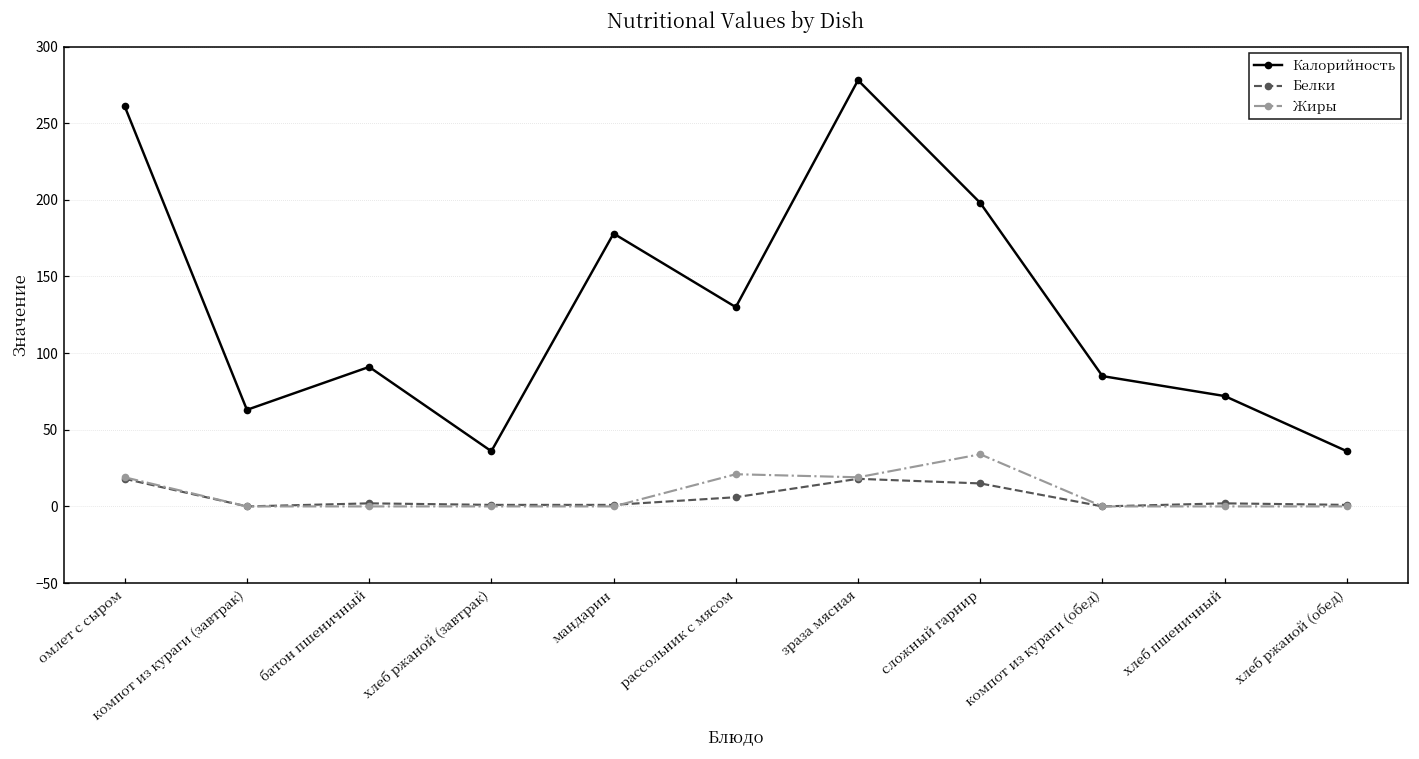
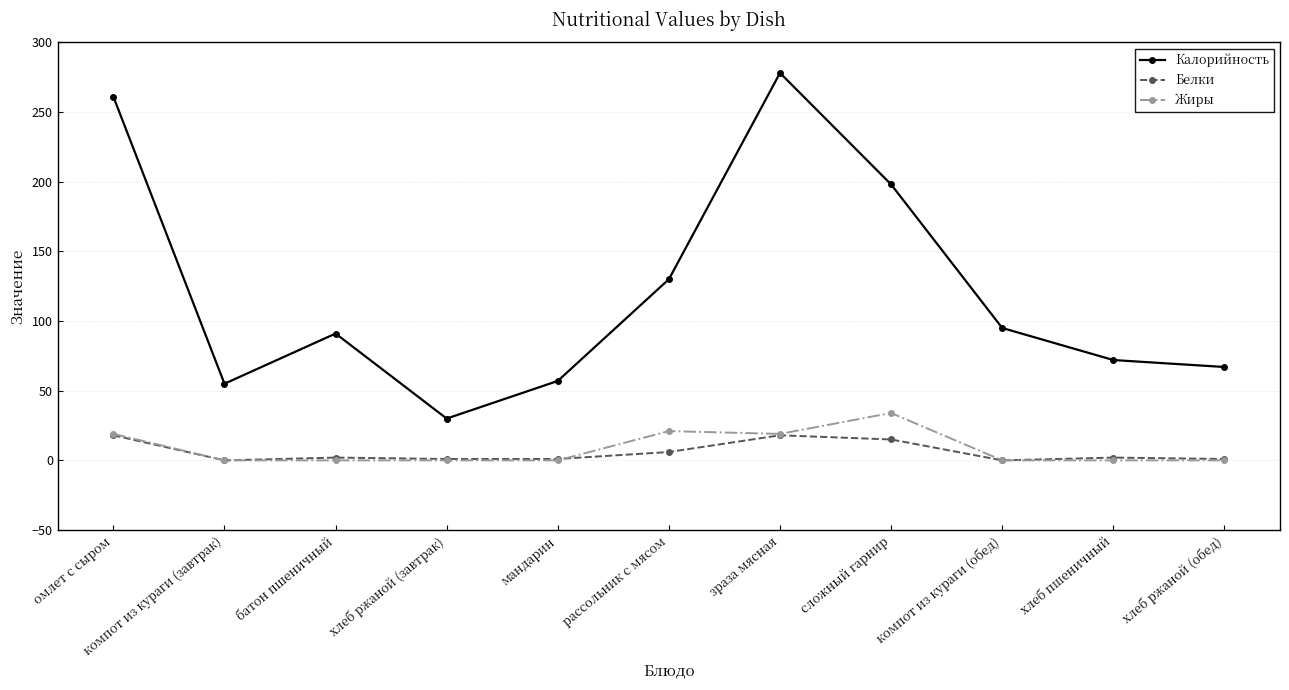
Калорийность, компот из кураги (завтрак): 63 -> 55
Калорийность, хлеб ржаной (завтрак): 36 -> 30
Калорийность, мандарин: 178 -> 57
Калорийность, компот из кураги (обед): 85 -> 95
Калорийность, хлеб ржаной (обед): 36 -> 67
